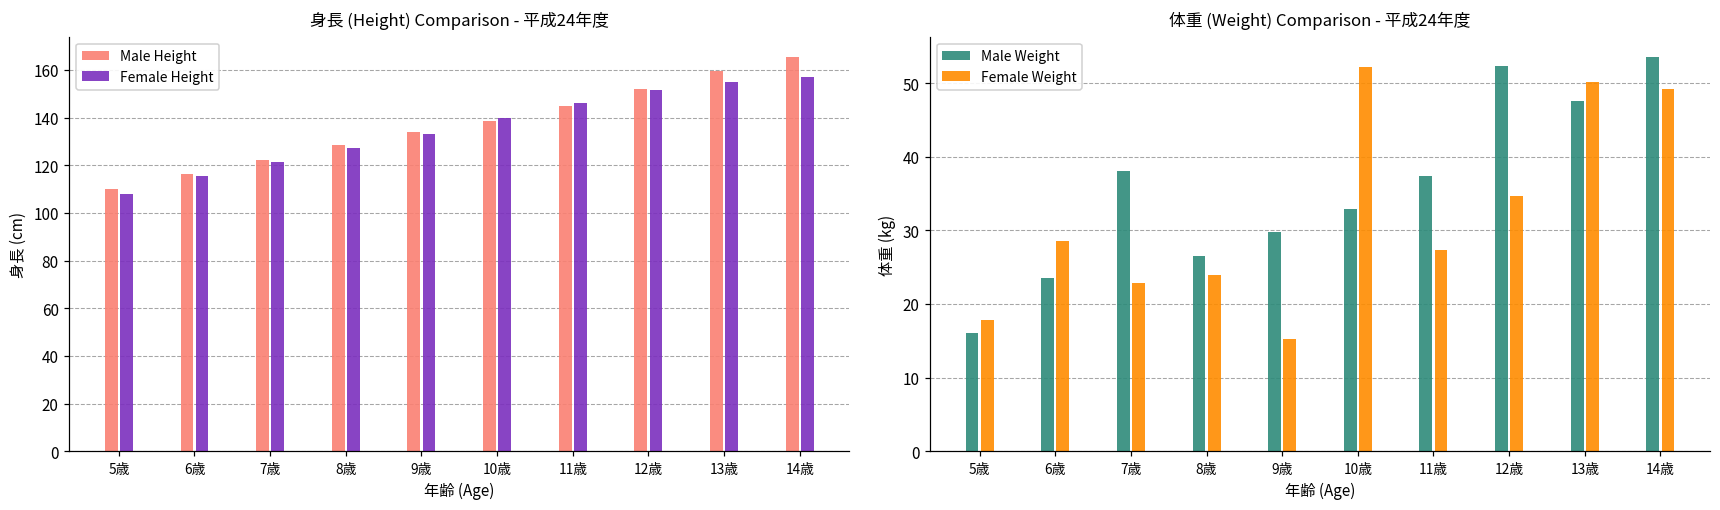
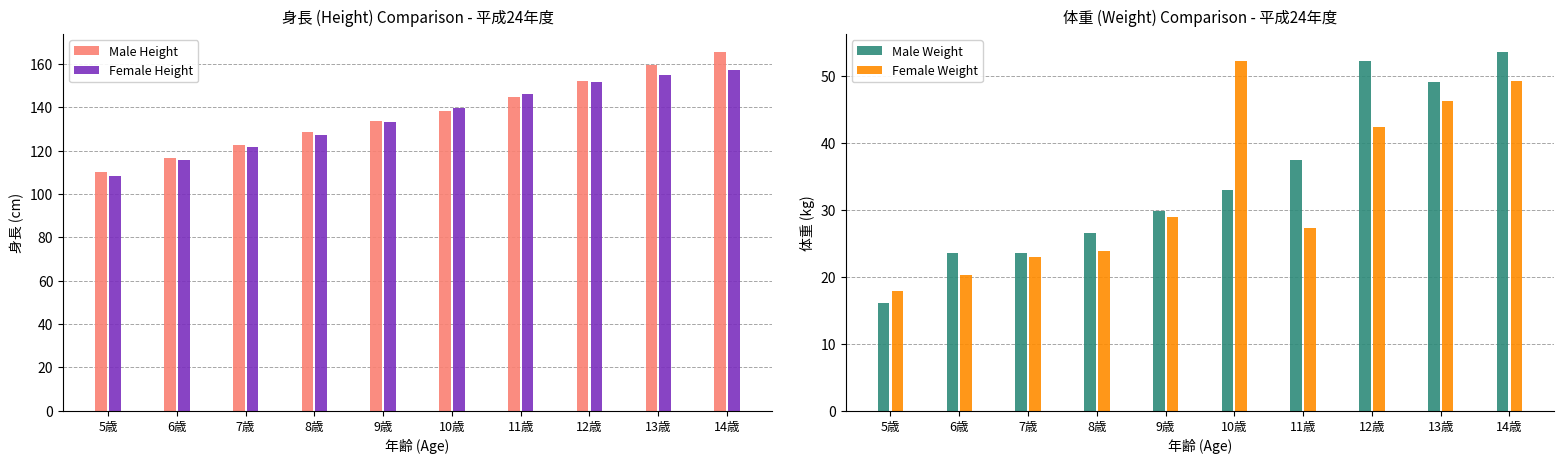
体重 (Weight) Comparison - 平成24年度, Female Weight, 6歳: 29 -> 20
体重 (Weight) Comparison - 平成24年度, Male Weight, 7歳: 38 -> 24
体重 (Weight) Comparison - 平成24年度, Female Weight, 9歳: 15 -> 29
体重 (Weight) Comparison - 平成24年度, Female Weight, 12歳: 35 -> 42
体重 (Weight) Comparison - 平成24年度, Male Weight, 13歳: 48 -> 49
体重 (Weight) Comparison - 平成24年度, Female Weight, 13歳: 50 -> 46
